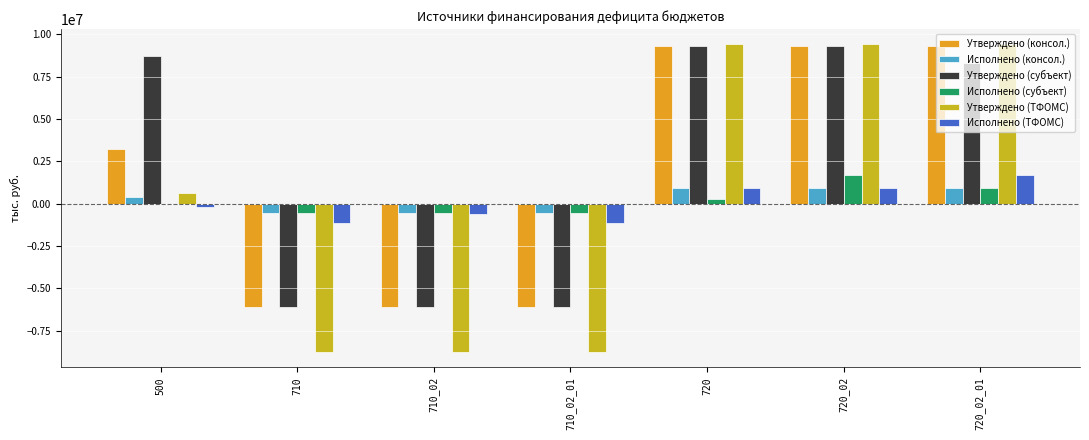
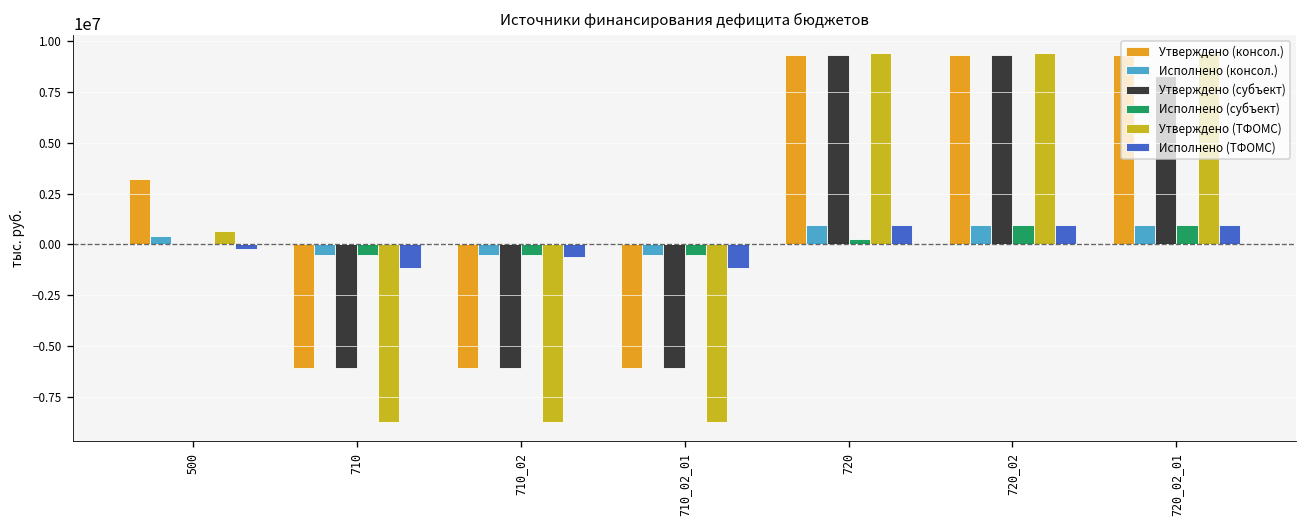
Утверждено (субъект), 500: 8700000 -> 0
Исполнено (субъект), 720_02: 1700000 -> 1000000
Исполнено (ТФОМС), 720_02_01: 1700000 -> 1000000
